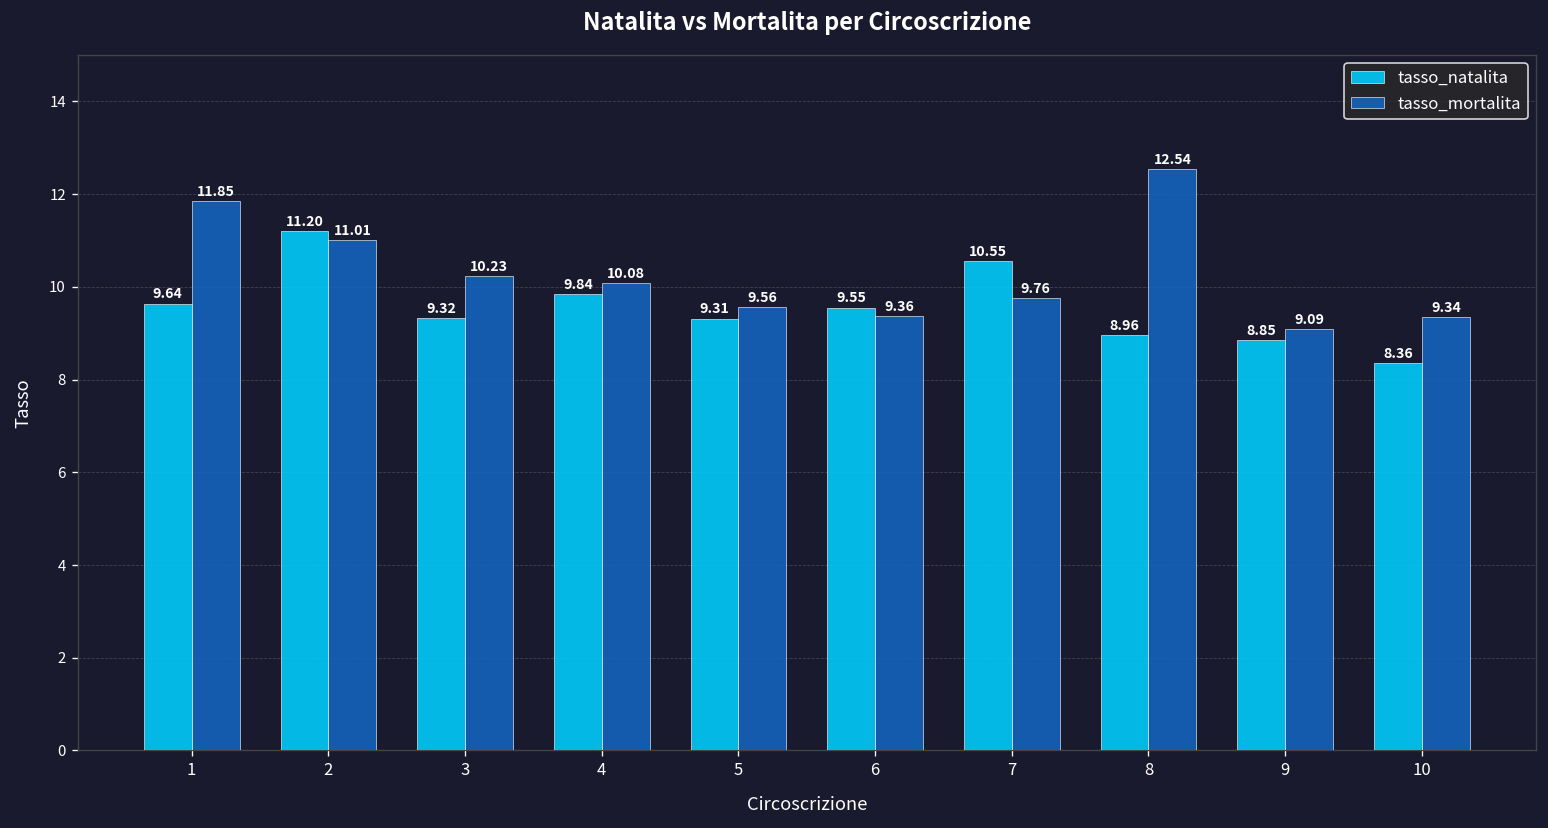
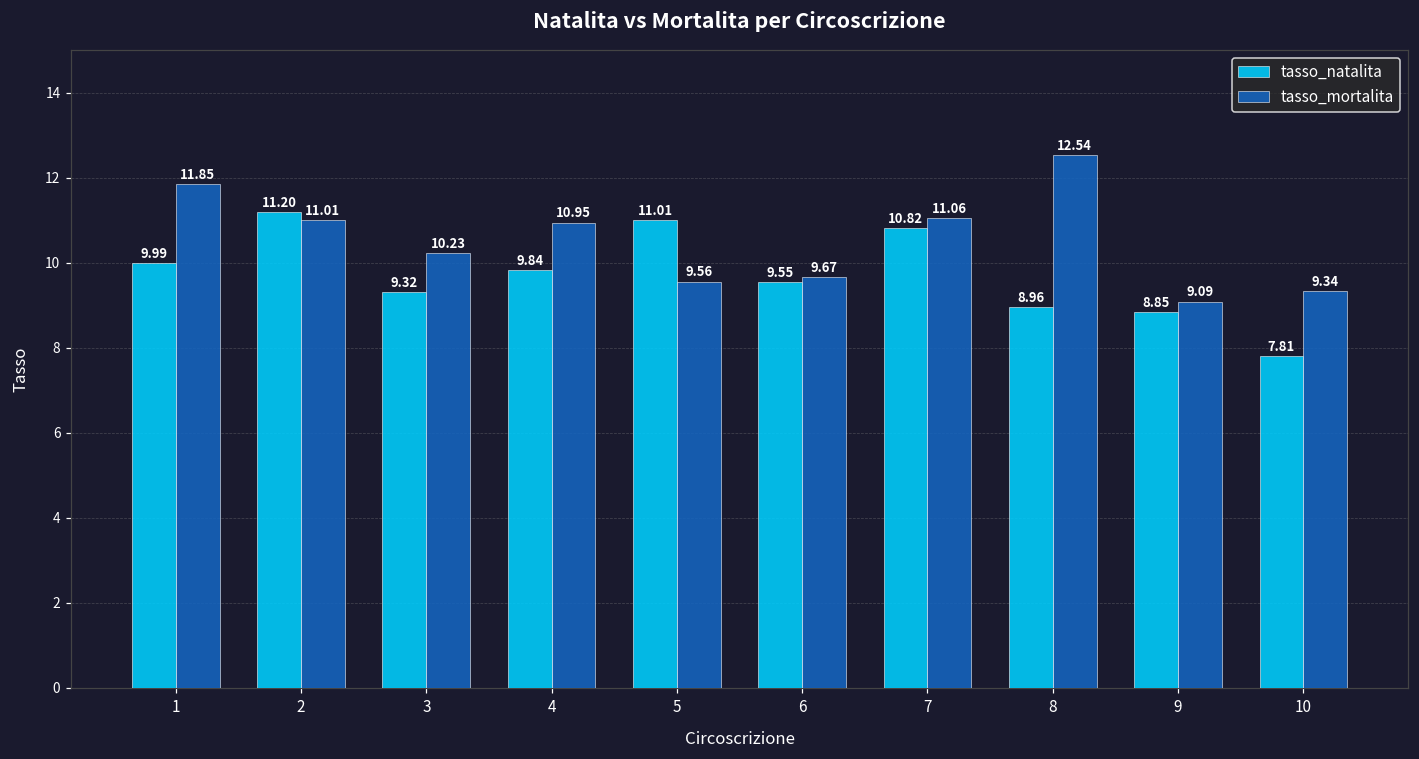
tasso_natalita, 1: 9.64 -> 9.99
tasso_mortalita, 4: 10.08 -> 10.95
tasso_natalita, 5: 9.31 -> 11.01
tasso_mortalita, 6: 9.36 -> 9.67
tasso_natalita, 7: 10.55 -> 10.82
tasso_mortalita, 7: 9.76 -> 11.06
tasso_natalita, 10: 8.36 -> 7.81
